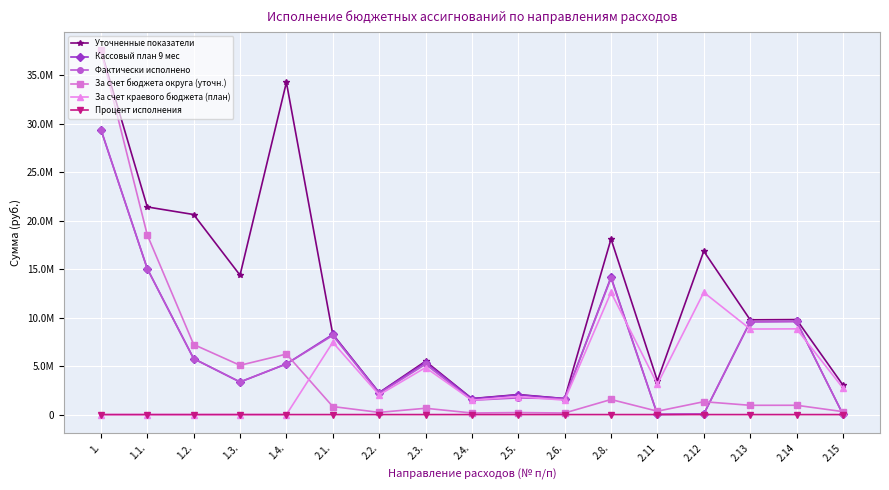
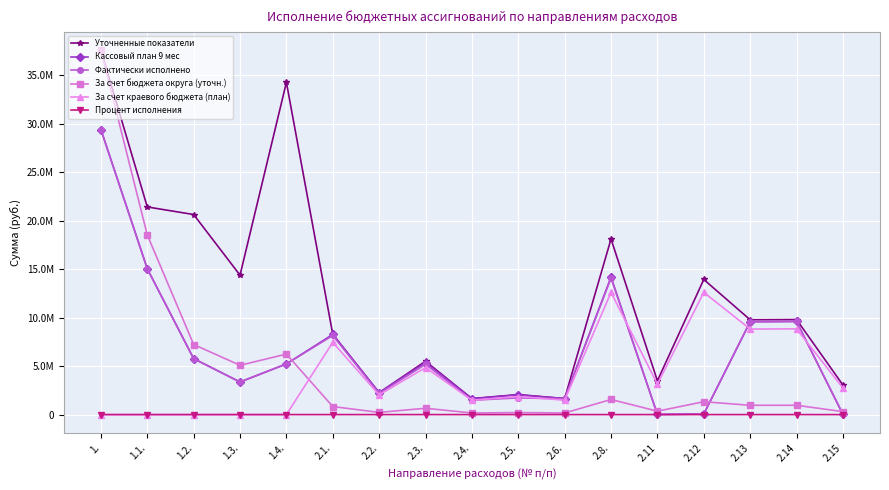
Уточненные показатели, 2.12: 17000000 -> 14000000
